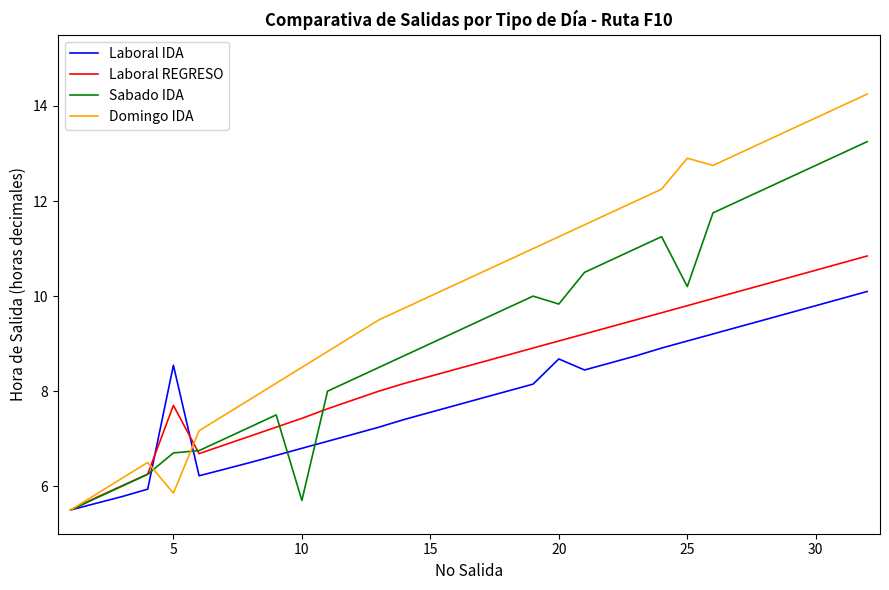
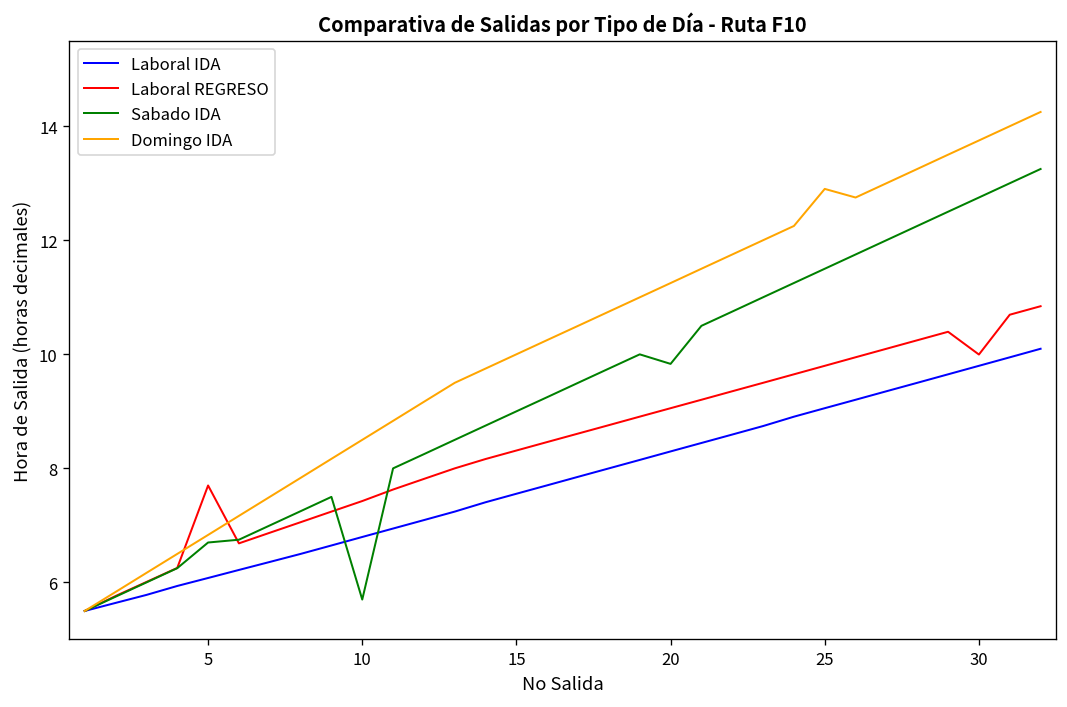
Laboral IDA, 5: 8.5 -> 6.1
Domingo IDA, 5: 5.9 -> 6.8
Laboral IDA, 20: 8.7 -> 8.3
Sabado IDA, 25: 10.2 -> 11.5
Laboral REGRESO, 30: 10.5 -> 10.0
